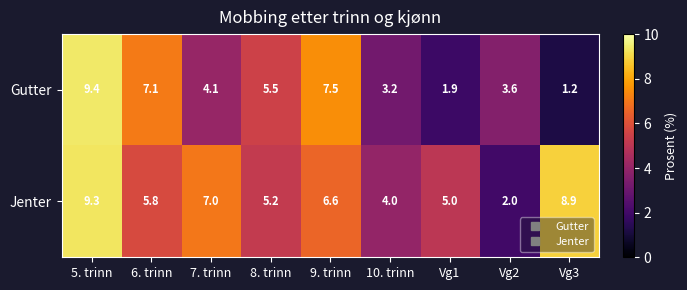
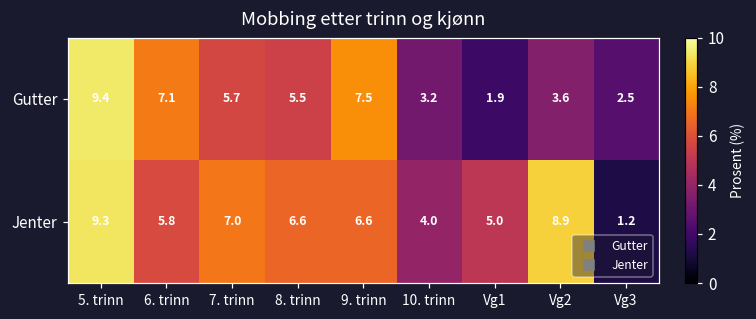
Gutter, 7. trinn: 4.1 -> 5.7
Gutter, Vg3: 1.2 -> 2.5
Jenter, 8. trinn: 5.2 -> 6.6
Jenter, Vg2: 2.0 -> 8.9
Jenter, Vg3: 8.9 -> 1.2
